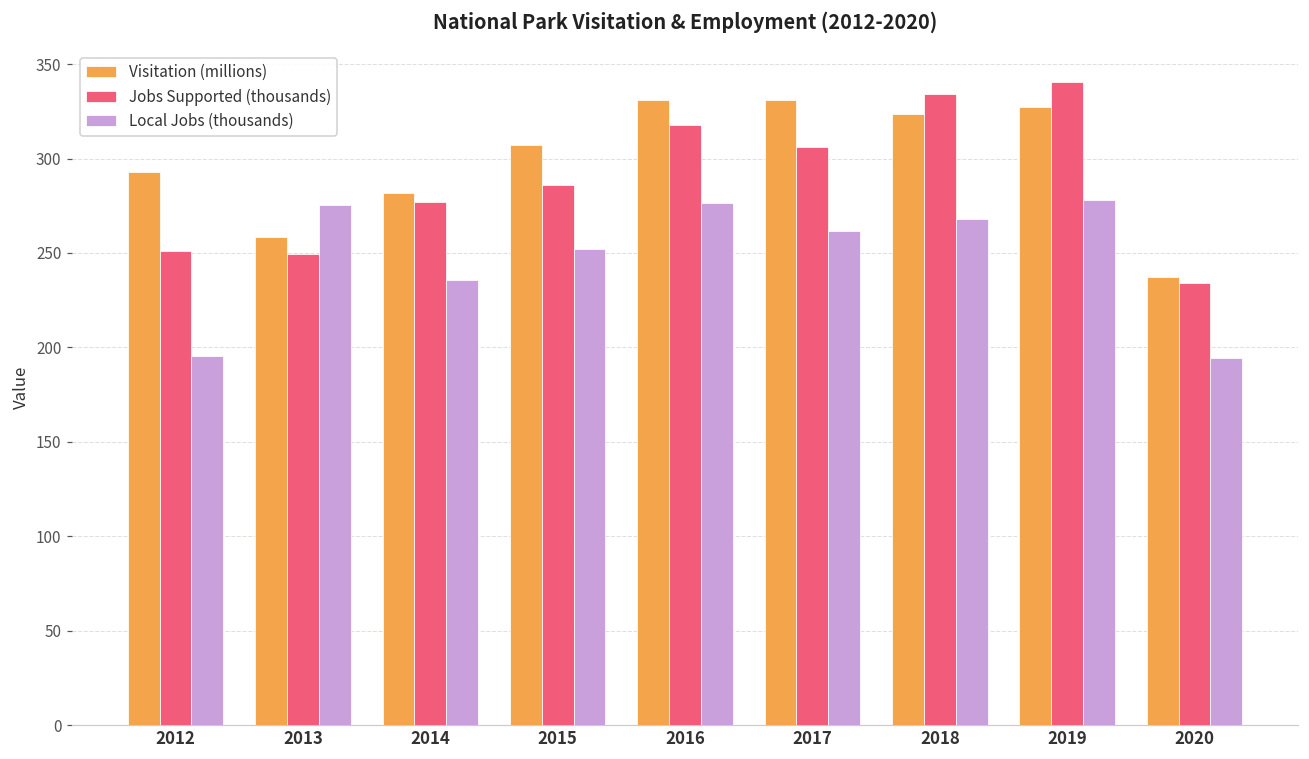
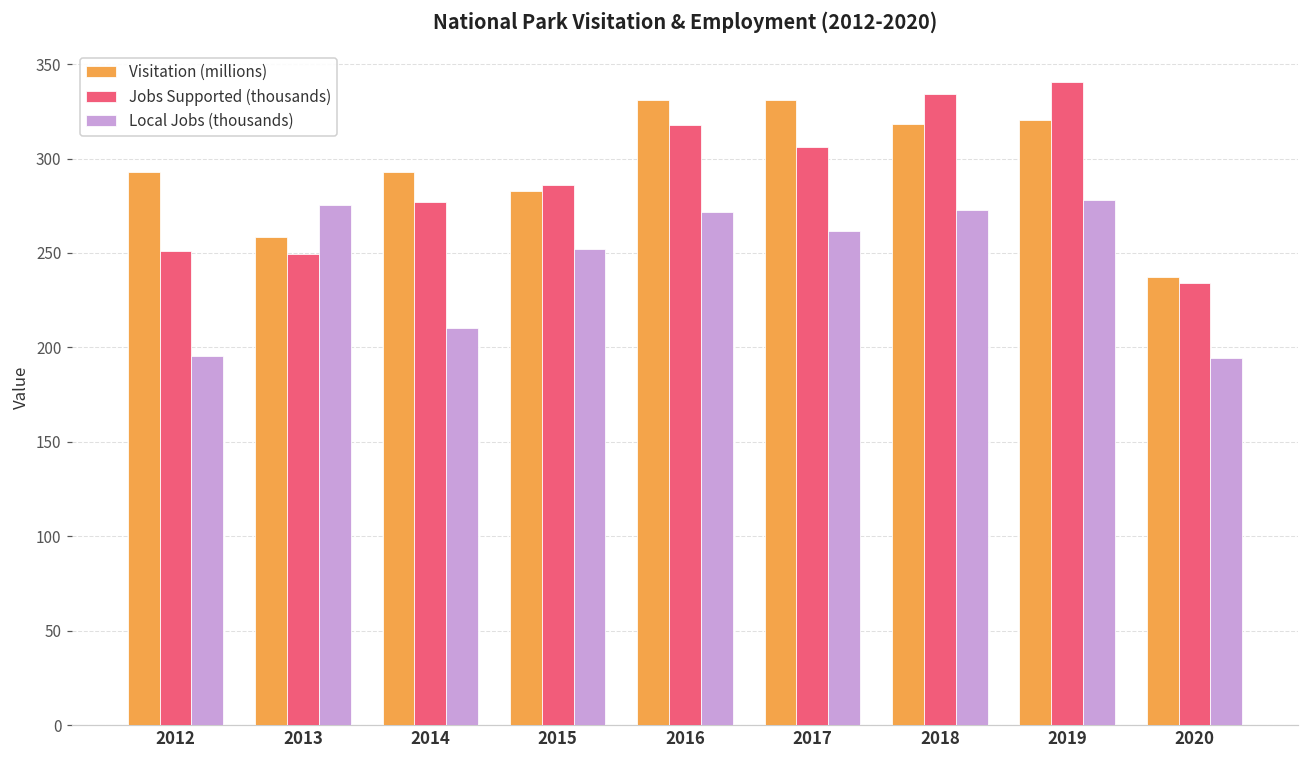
Visitation (millions), 2014: 282 -> 293
Local Jobs (thousands), 2014: 236 -> 210
Visitation (millions), 2015: 307 -> 283
Local Jobs (thousands), 2016: 276 -> 272
Visitation (millions), 2018: 323 -> 318
Local Jobs (thousands), 2018: 268 -> 273
Visitation (millions), 2019: 328 -> 321
